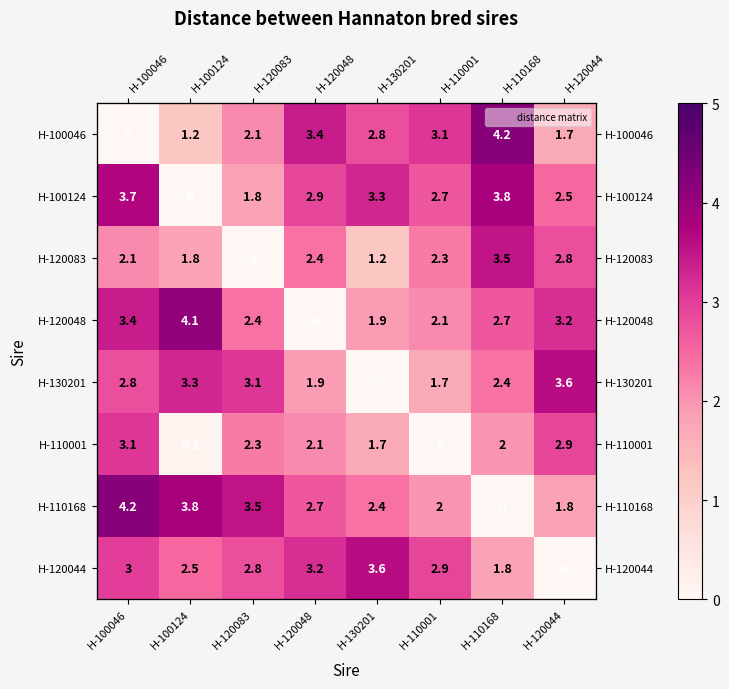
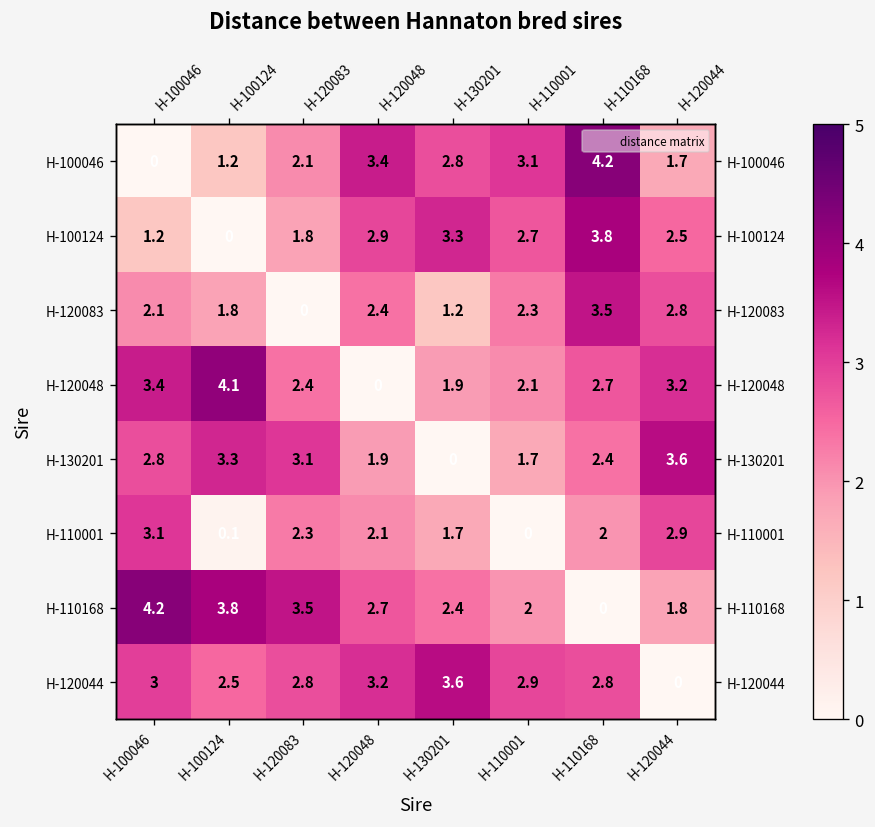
H-100124, H-100046: 3.7 -> 1.2
H-120044, H-110168: 1.8 -> 2.8
